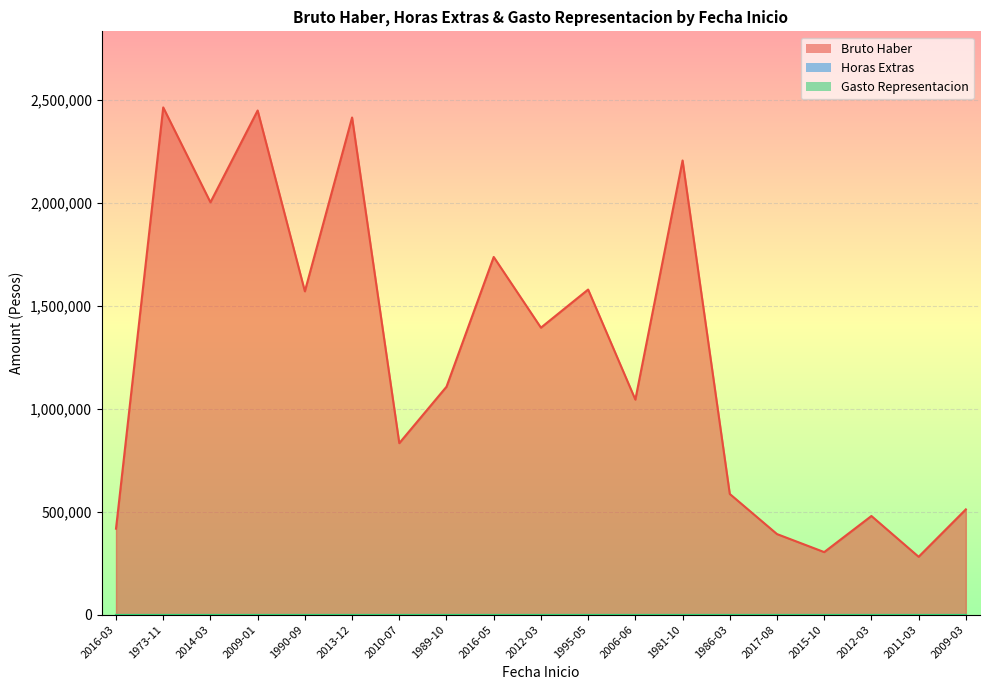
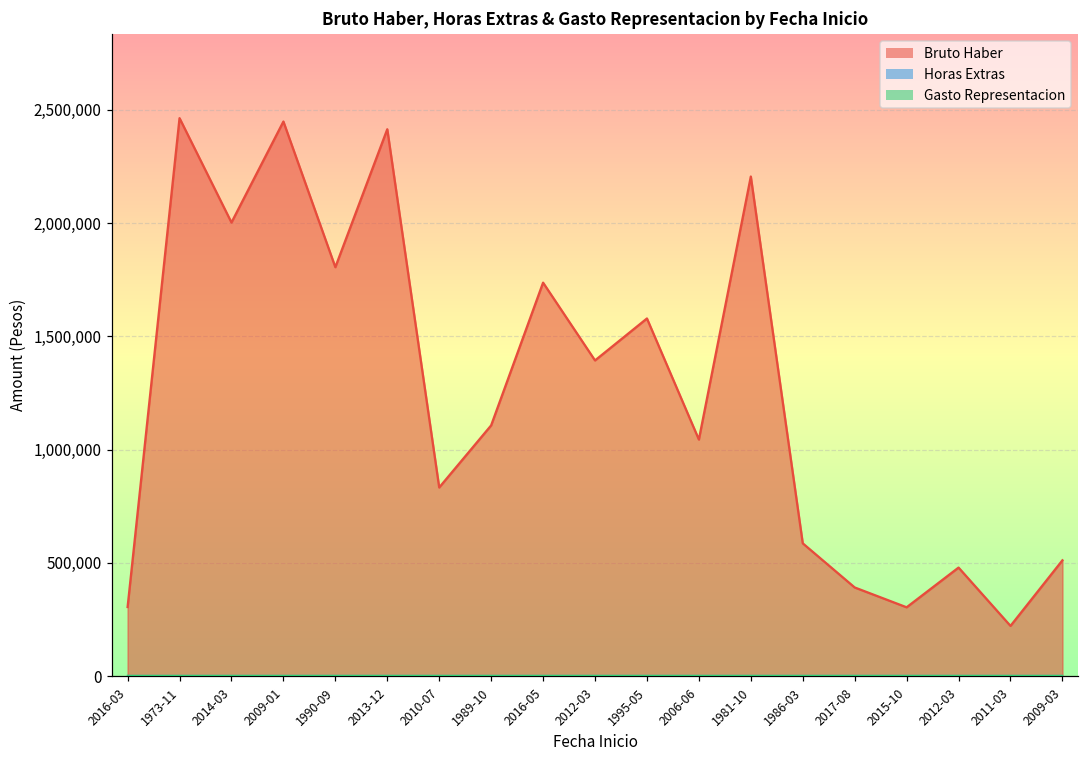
Bruto Haber, 2016-03: 420,000 -> 310,000
Bruto Haber, 1990-09: 1,570,000 -> 1,810,000
Bruto Haber, 2011-03: 280,000 -> 220,000
